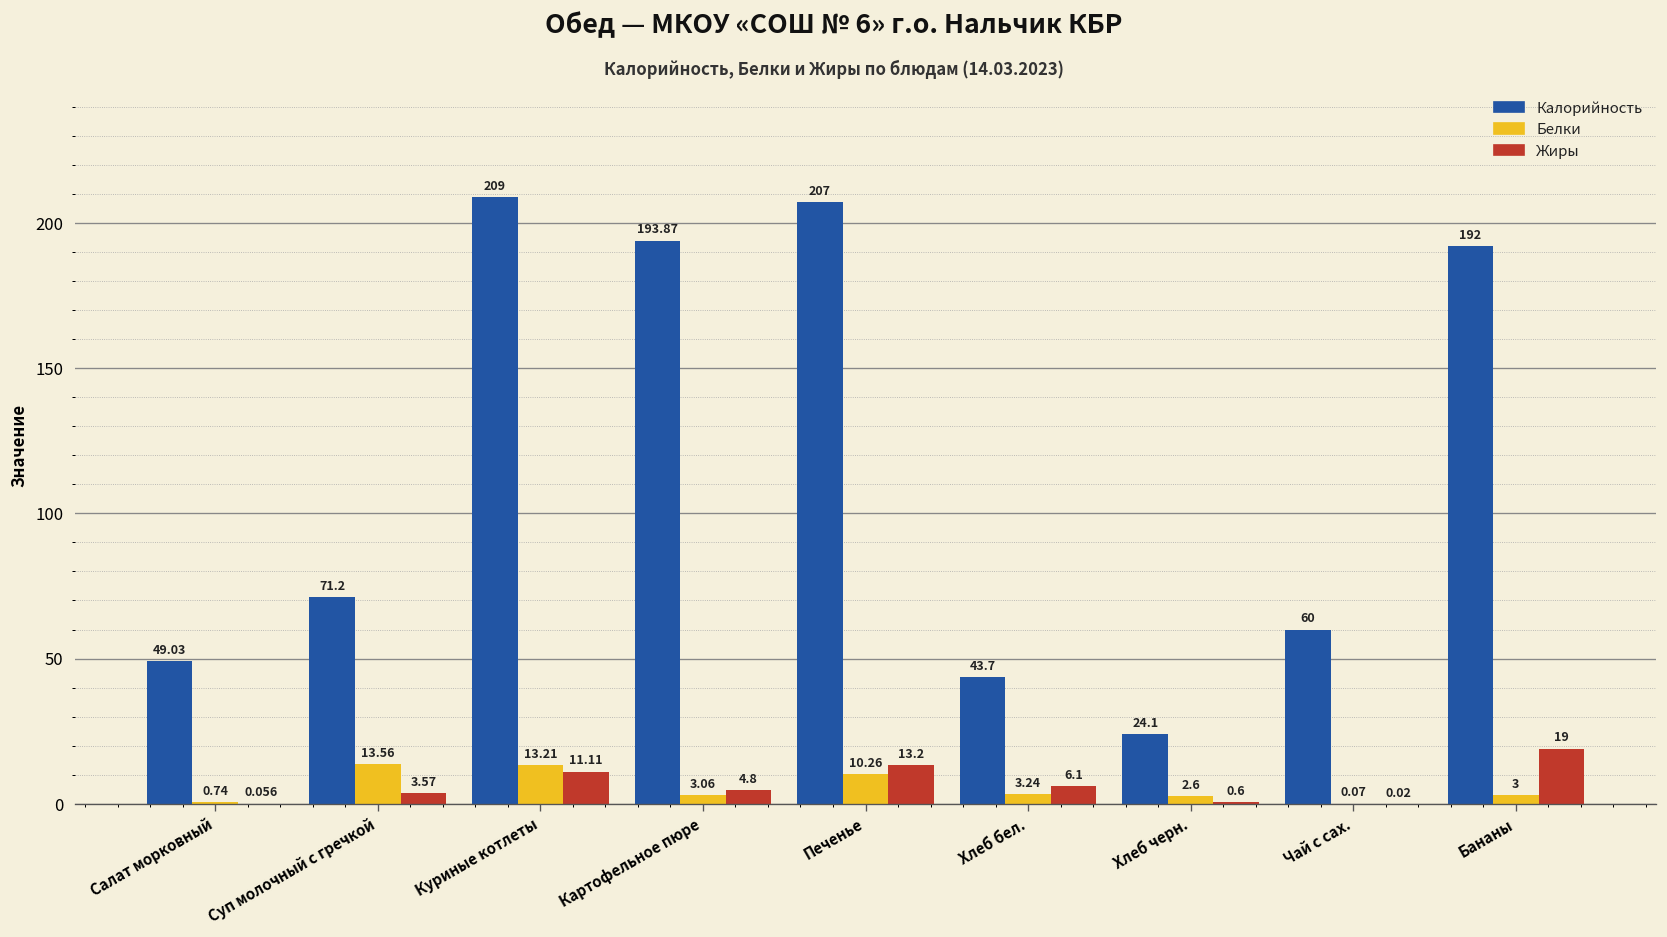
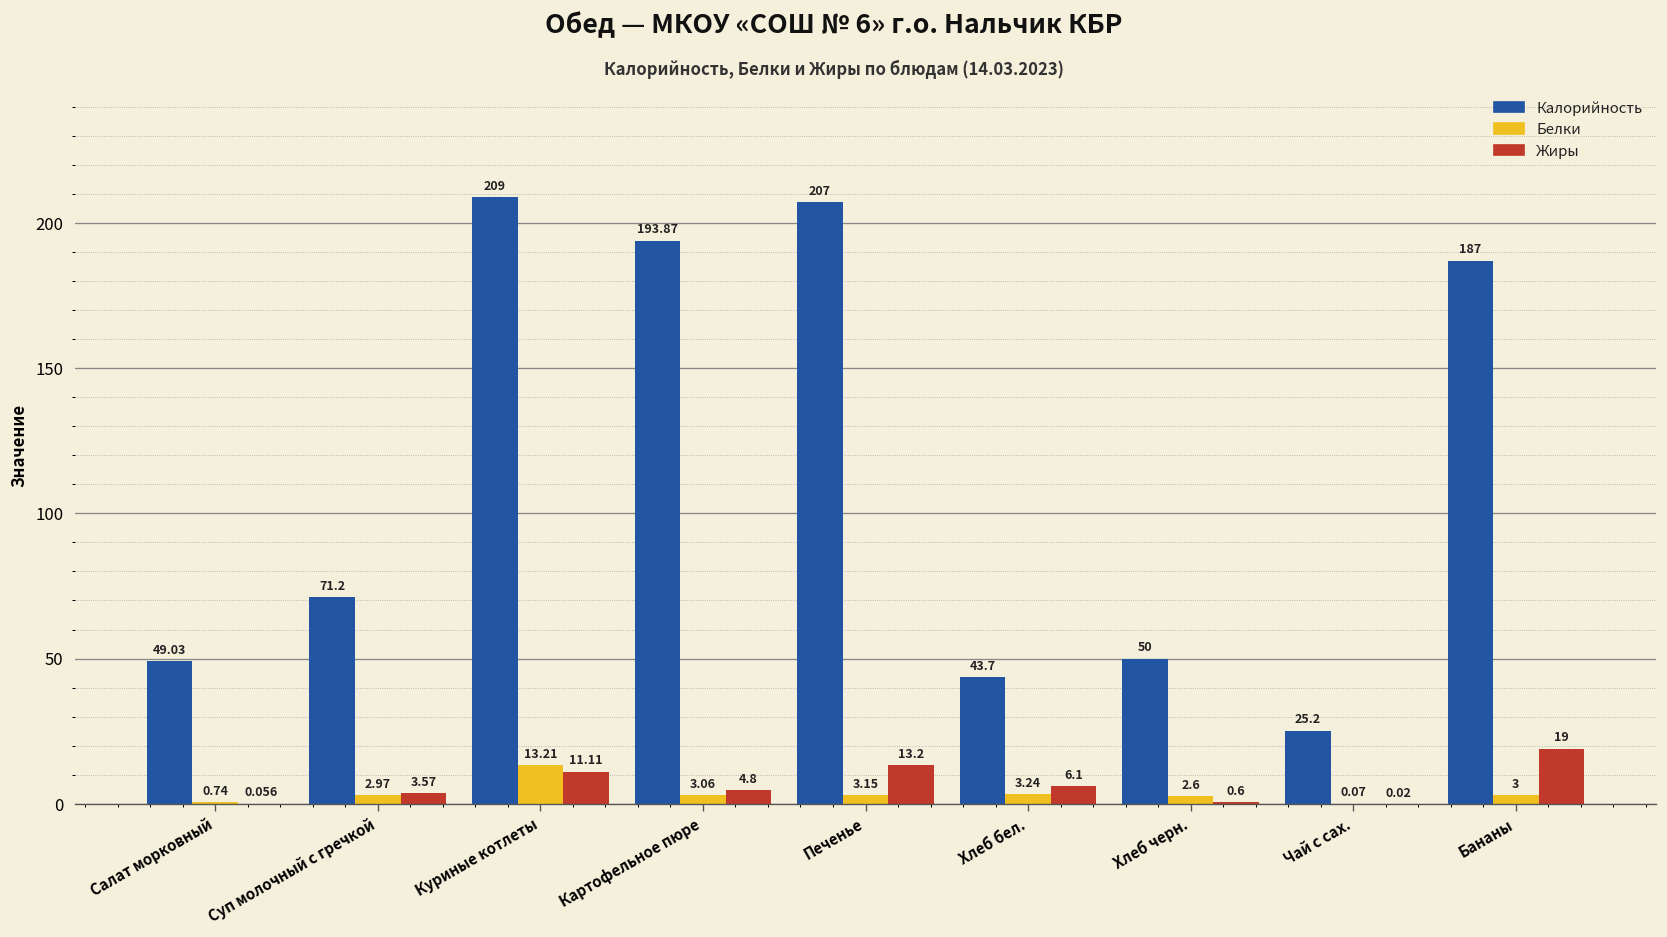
Белки, Суп молочный с гречкой: 13.56 -> 2.97
Белки, Печенье: 10.26 -> 3.15
Калорийность, Хлеб черн.: 24.1 -> 50
Калорийность, Чай с сах.: 60 -> 25.2
Калорийность, Бананы: 192 -> 187
